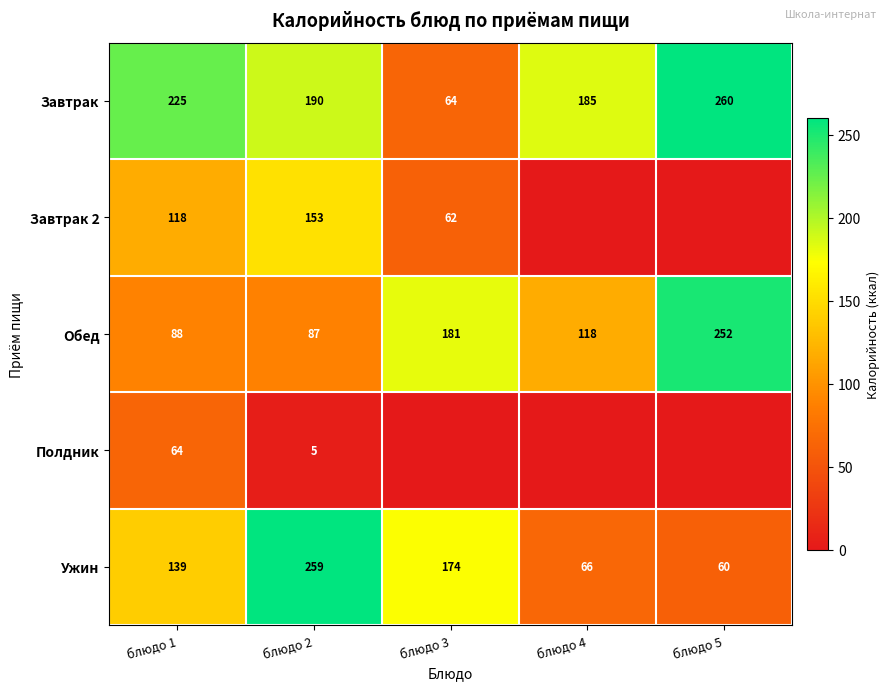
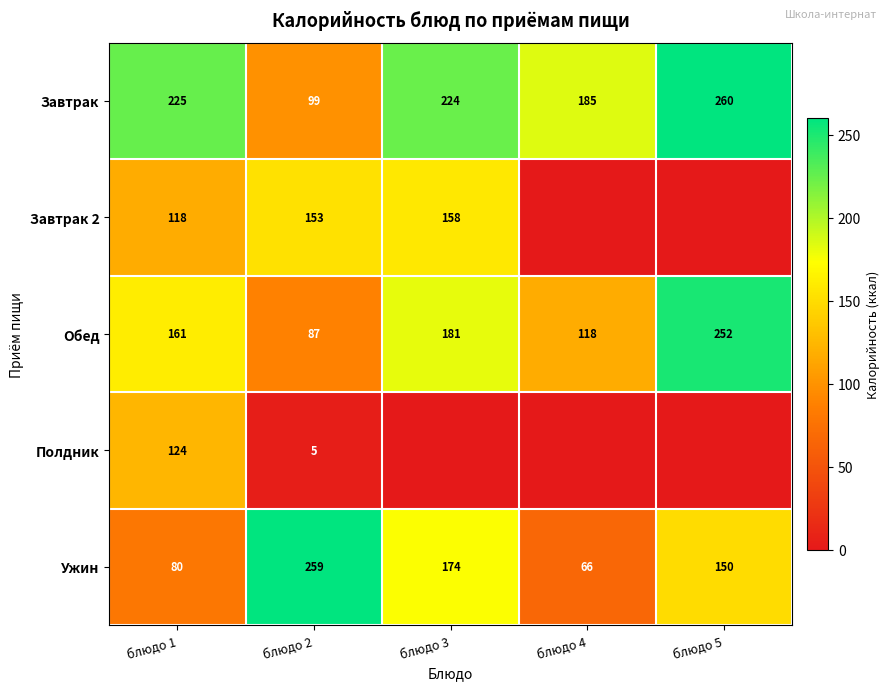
Завтрак, блюдо 2: 190 -> 99
Завтрак, блюдо 3: 64 -> 224
Завтрак 2, блюдо 3: 62 -> 158
Обед, блюдо 1: 88 -> 161
Полдник, блюдо 1: 64 -> 124
Ужин, блюдо 1: 139 -> 80
Ужин, блюдо 5: 60 -> 150
